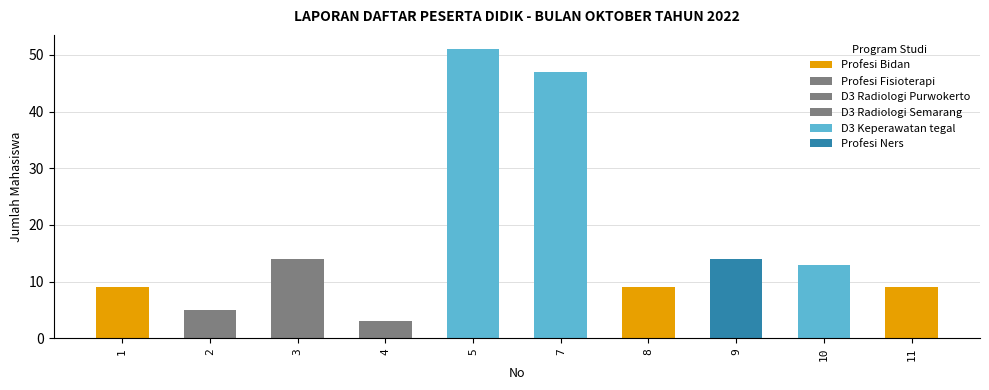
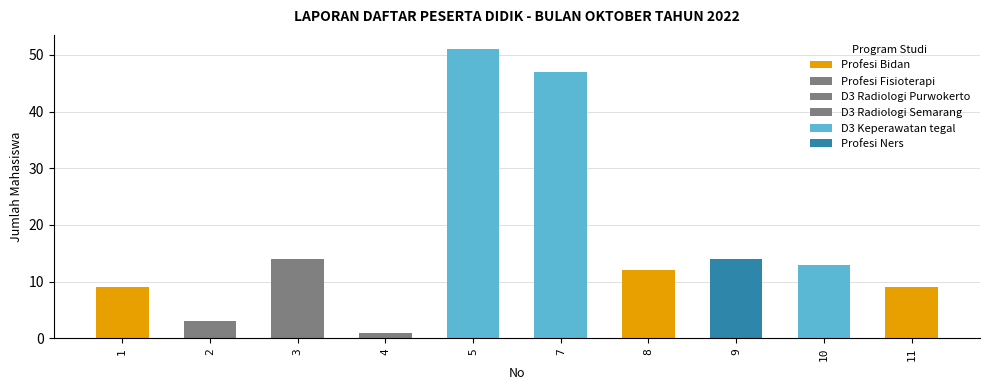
2: 5 -> 3
4: 3 -> 1
8: 9 -> 12
